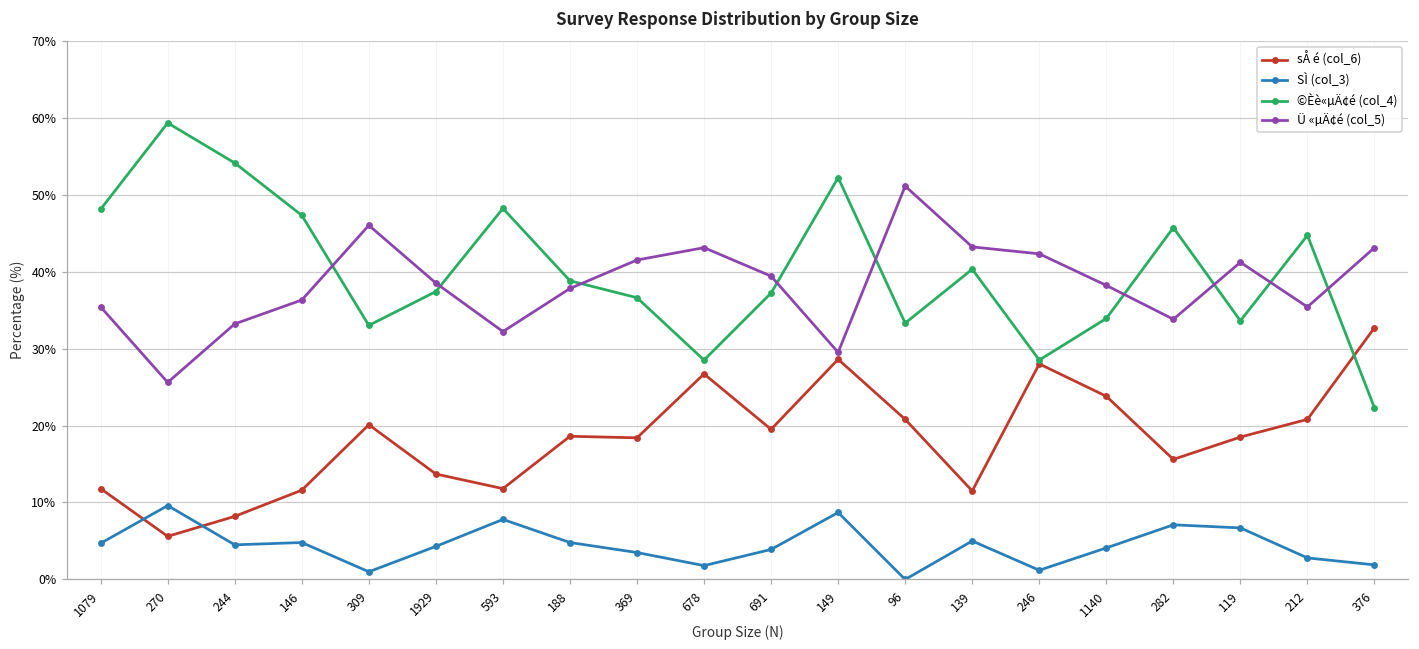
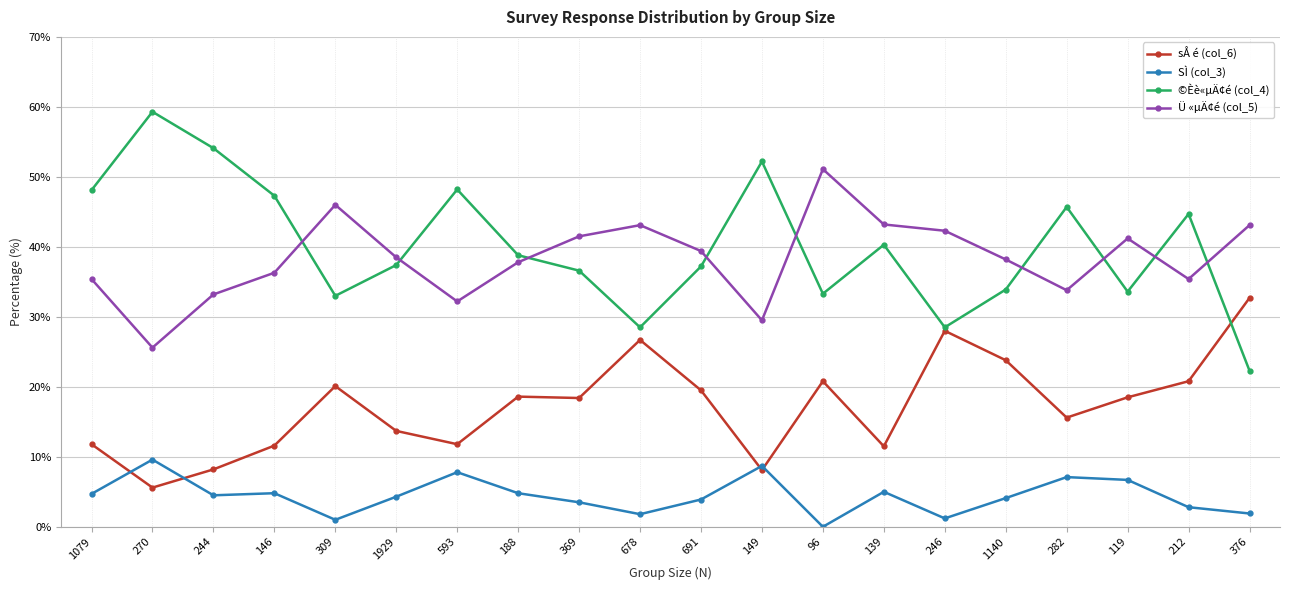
sÅ é (col_6), 149: 29% -> 8%
